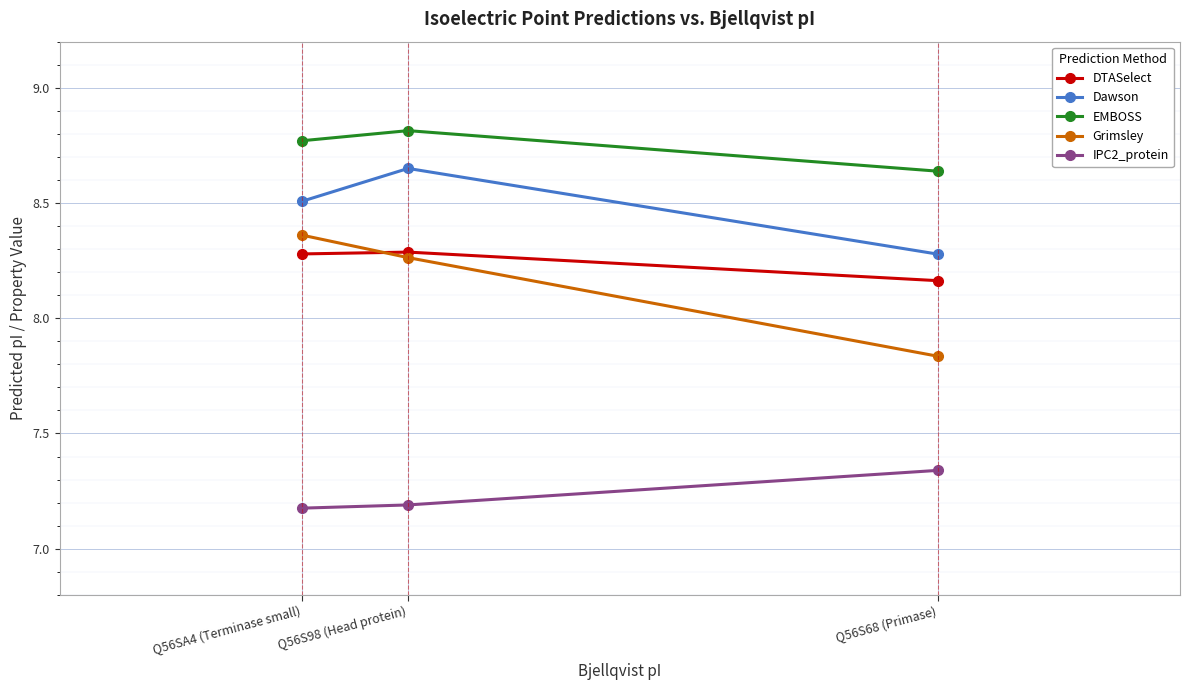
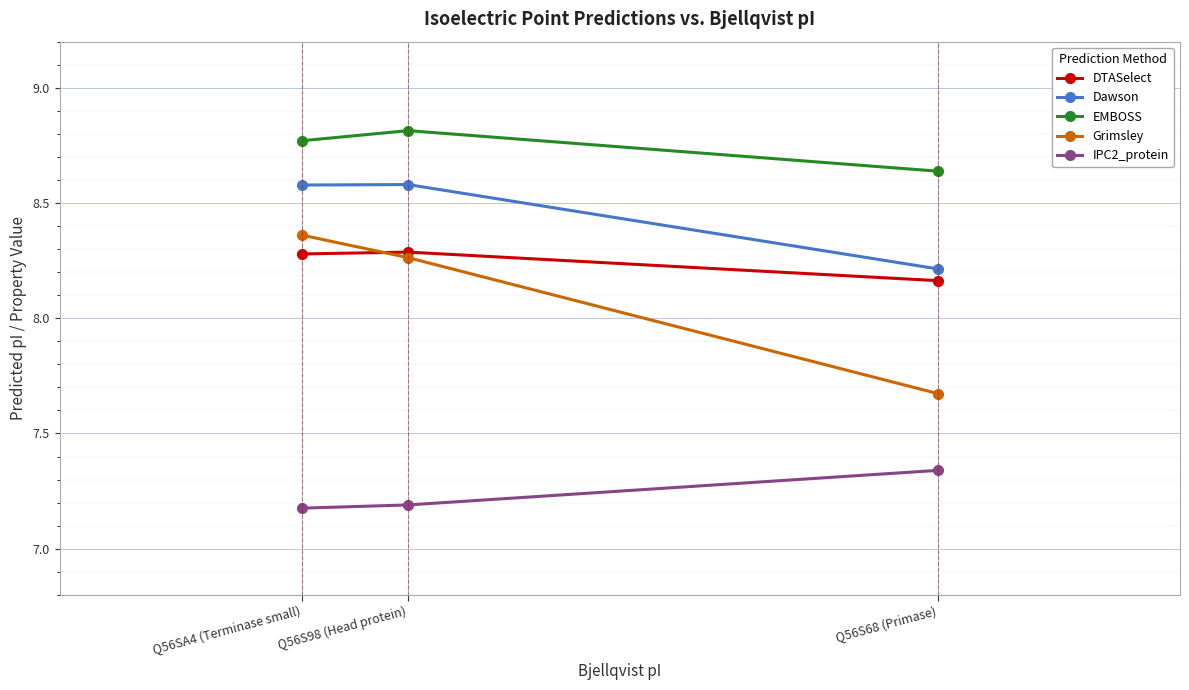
Dawson, Q56SA4 (Terminase small): 8.51 -> 8.58
Dawson, Q56S98 (Head protein): 8.65 -> 8.58
Dawson, Q56S68 (Primase): 8.28 -> 8.21
Grimsley, Q56S68 (Primase): 7.84 -> 7.67
